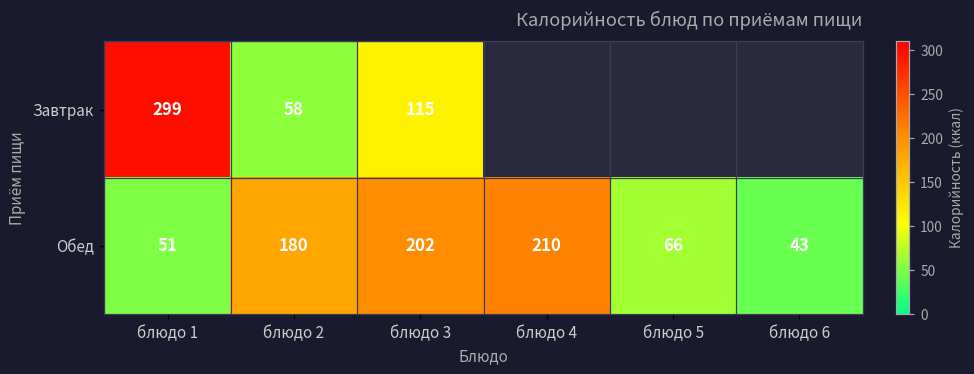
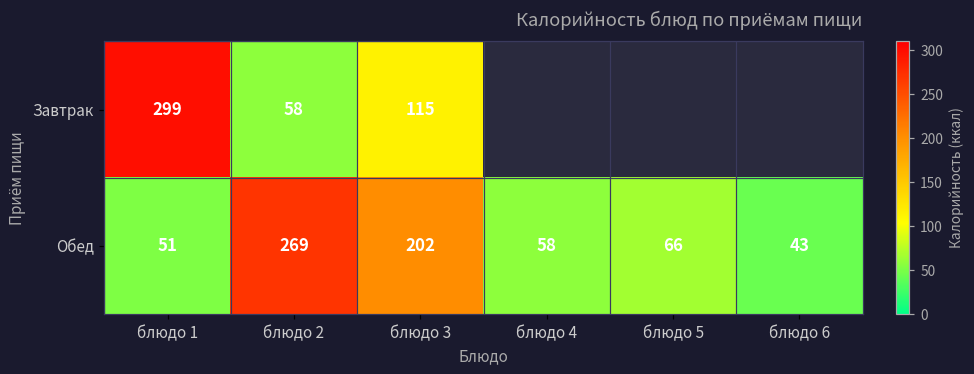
Обед, блюдо 2: 180 -> 269
Обед, блюдо 4: 210 -> 58
